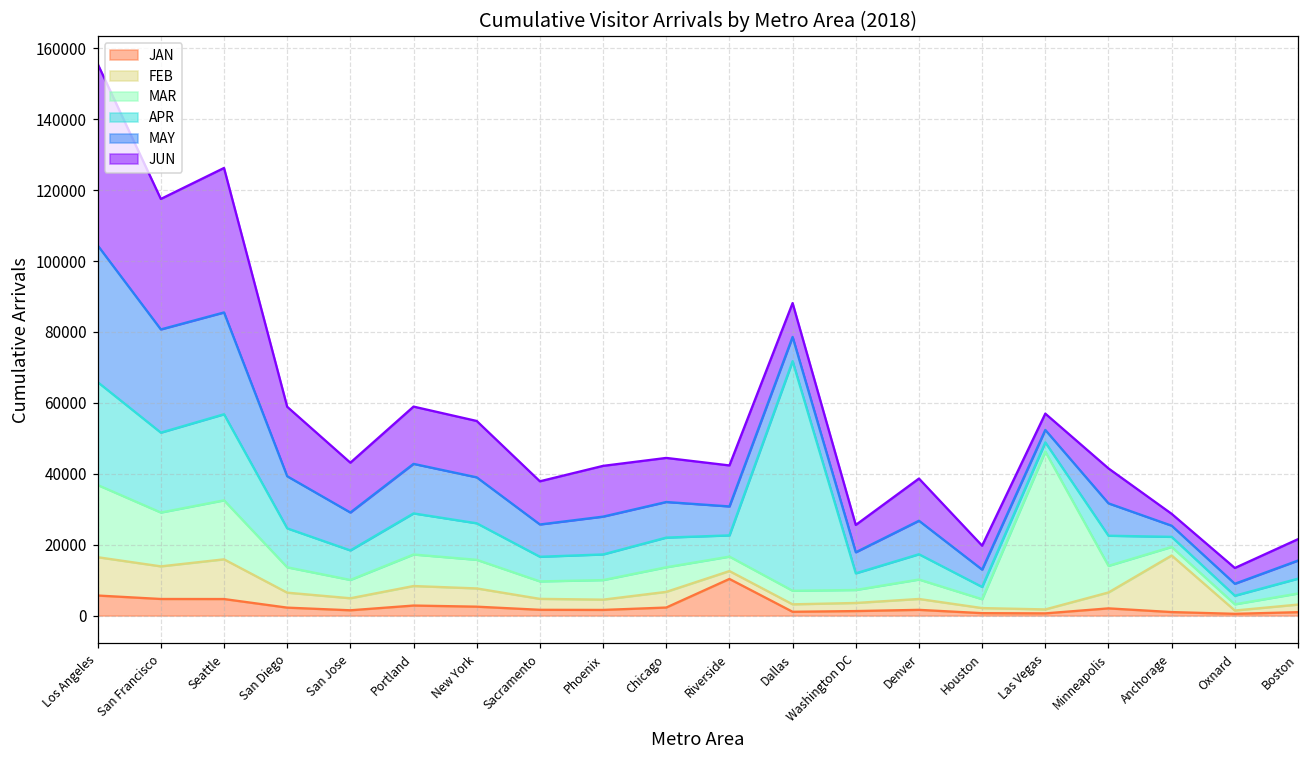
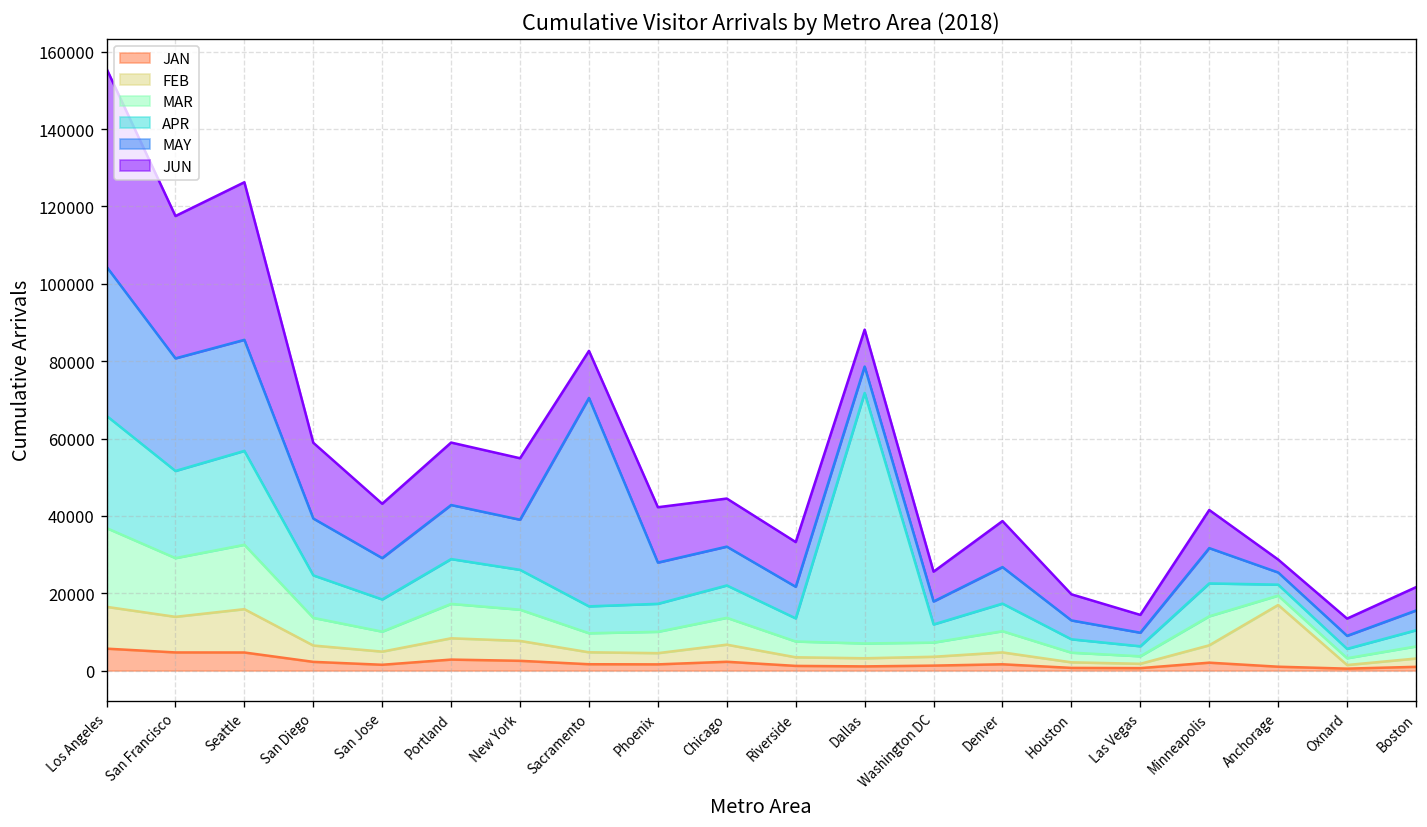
MAY, Sacramento: 9000 -> 54000
JAN, Riverside: 10000 -> 1000
MAR, Las Vegas: 45000 -> 2000
